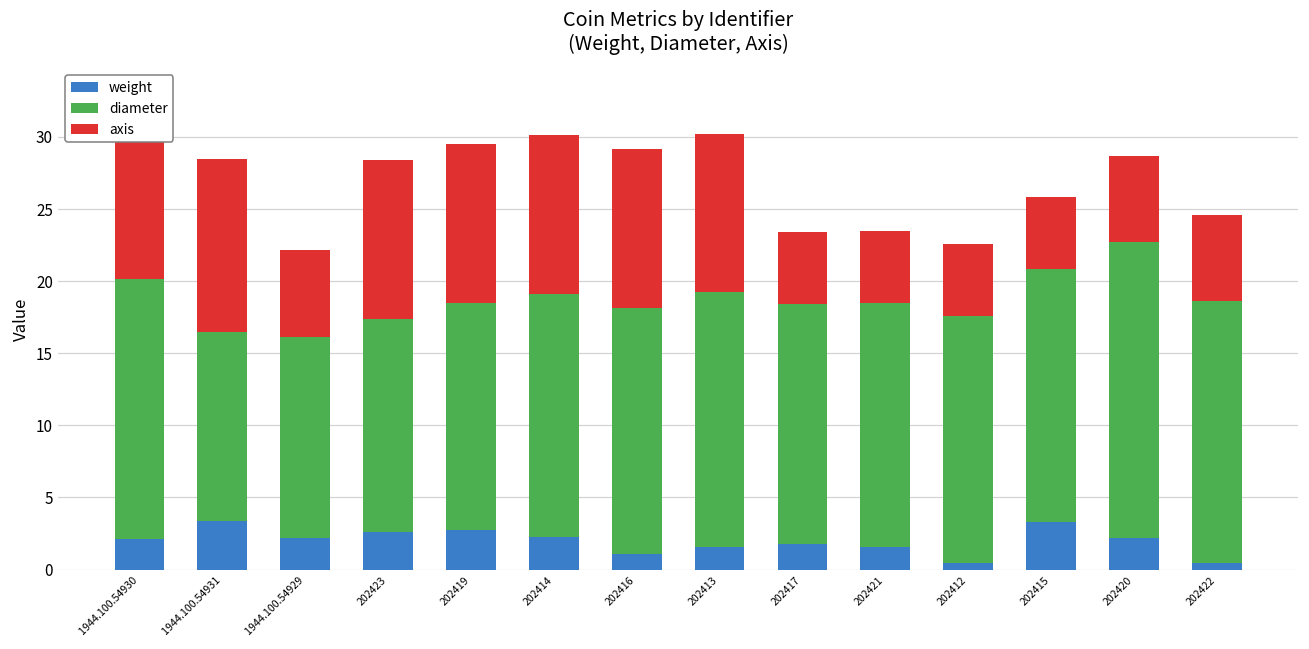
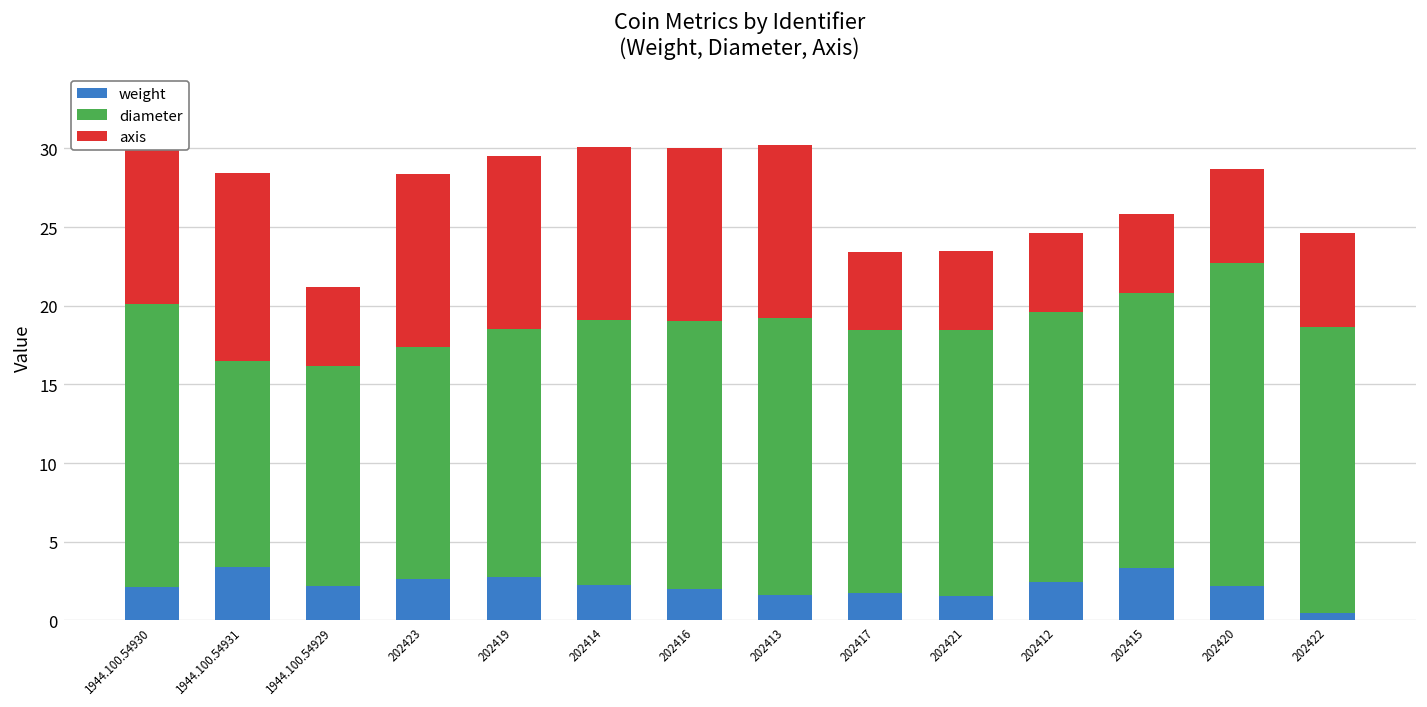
axis, 1944.100.54929: 6 -> 5
weight, 202416: 1.1 -> 2.0
weight, 202412: 0.4 -> 2.5
